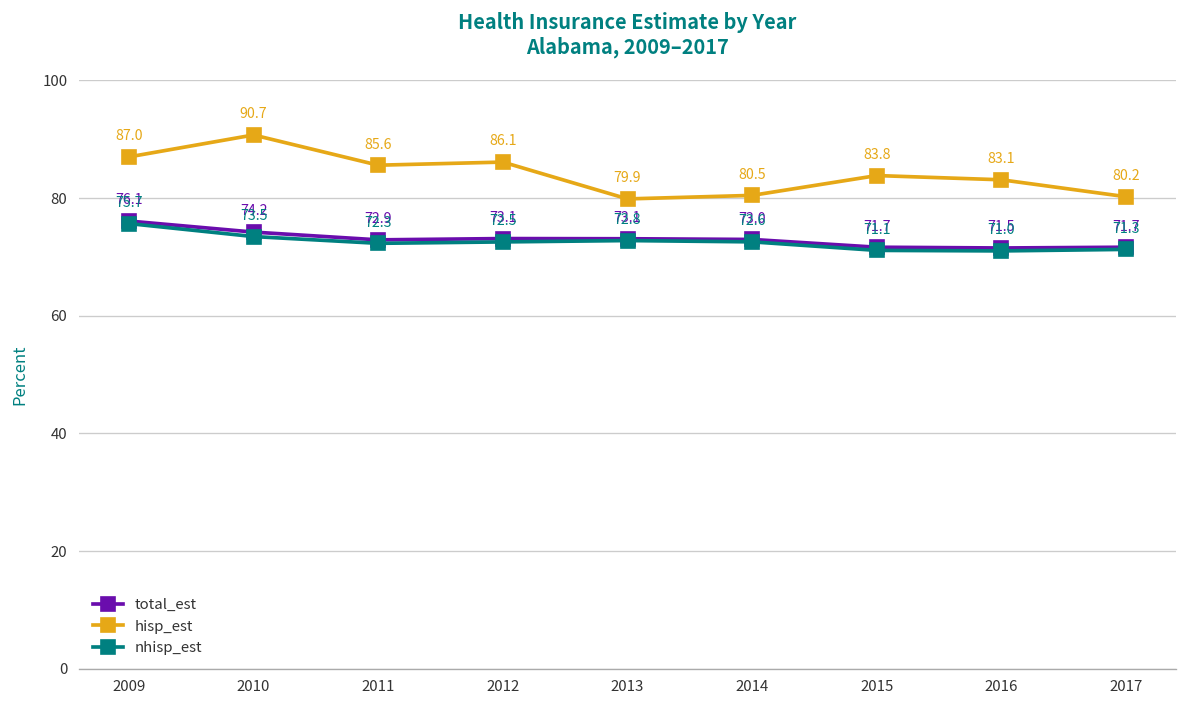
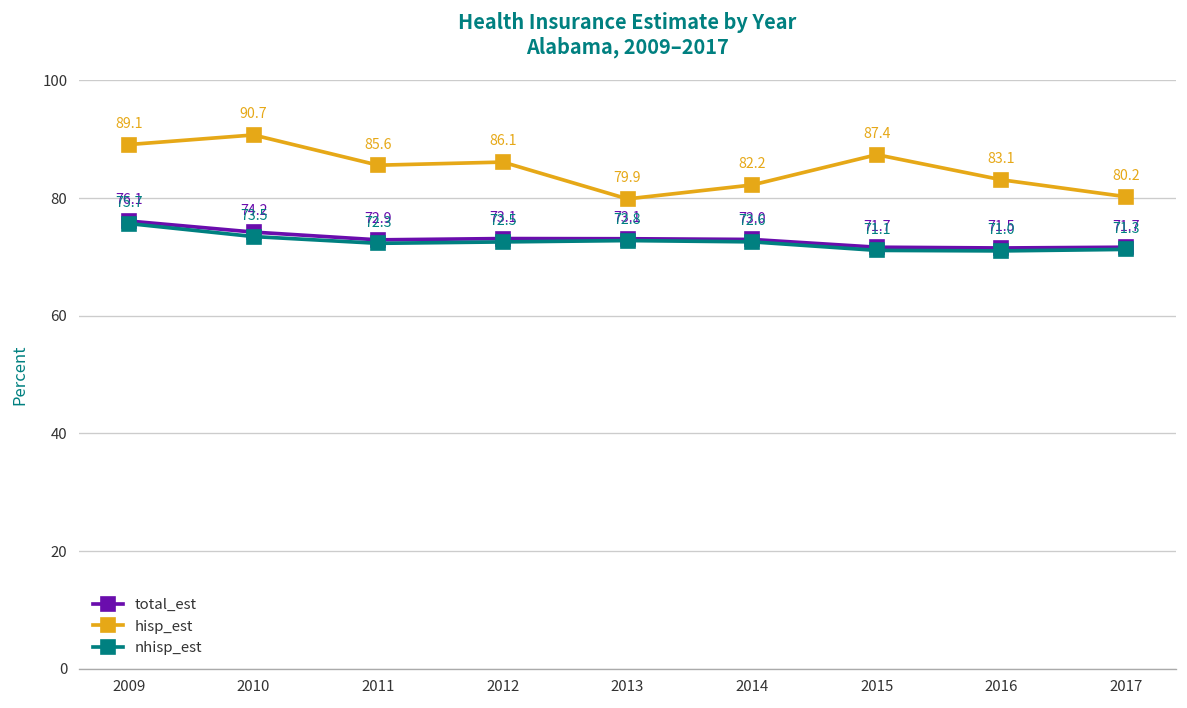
hisp_est, 2009: 87.0 -> 89.1
hisp_est, 2014: 80.5 -> 82.2
hisp_est, 2015: 83.8 -> 87.4
